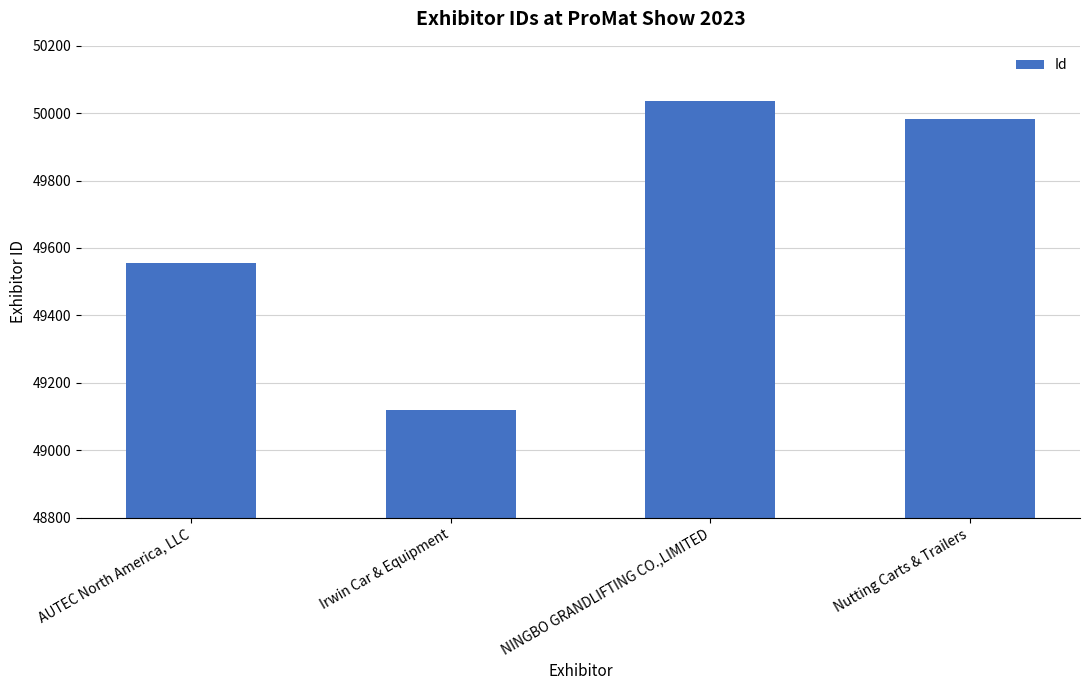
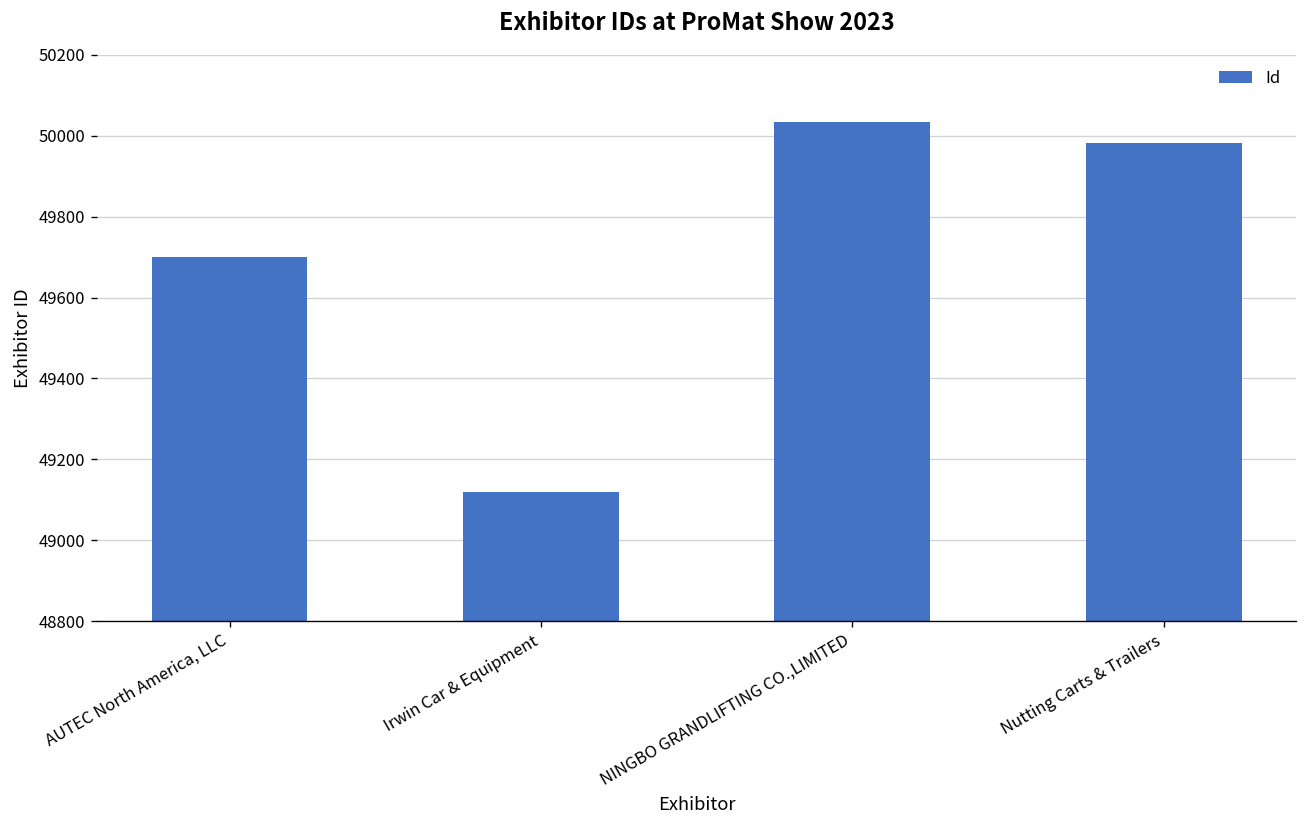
AUTEC North America, LLC: 49550 -> 49700
